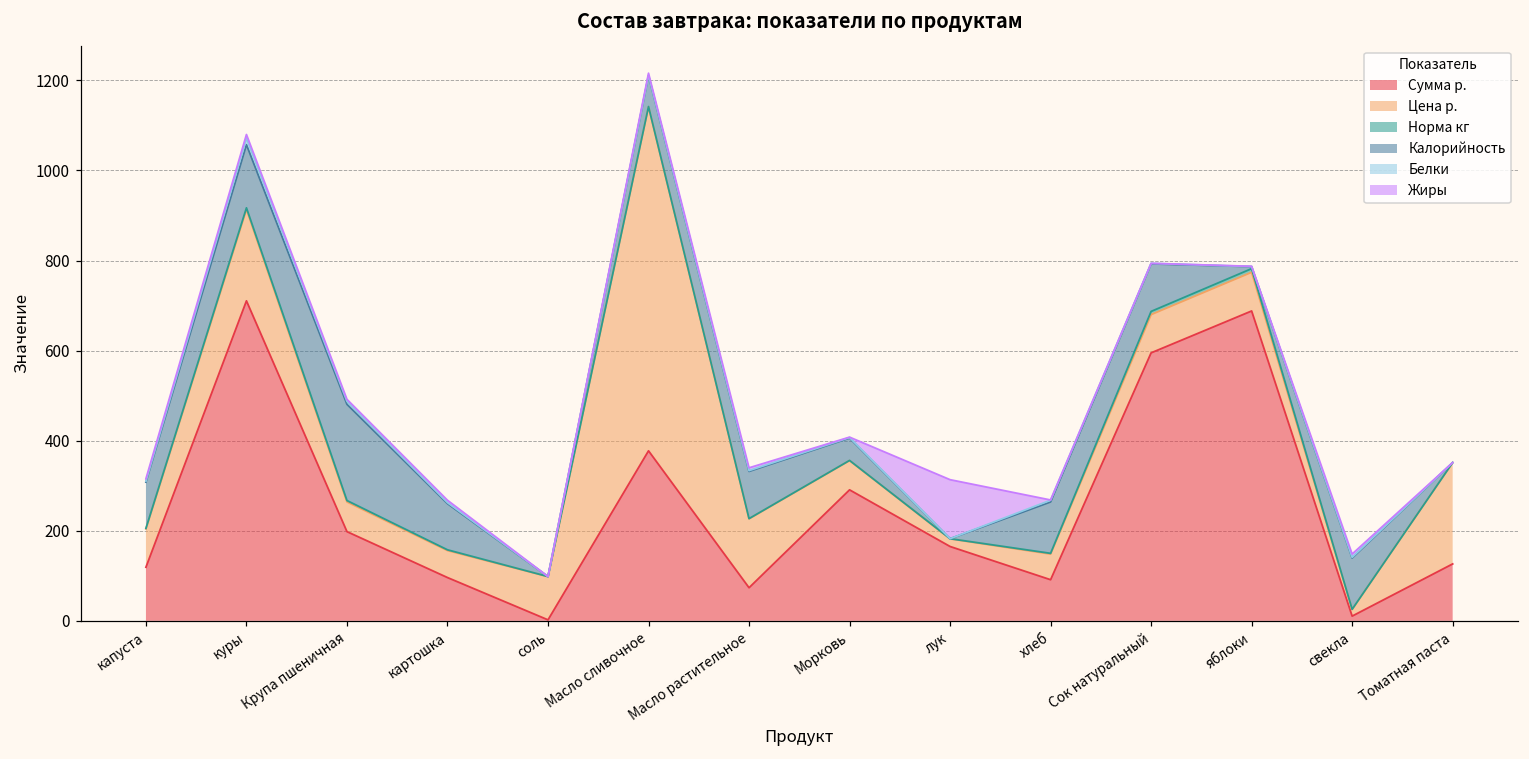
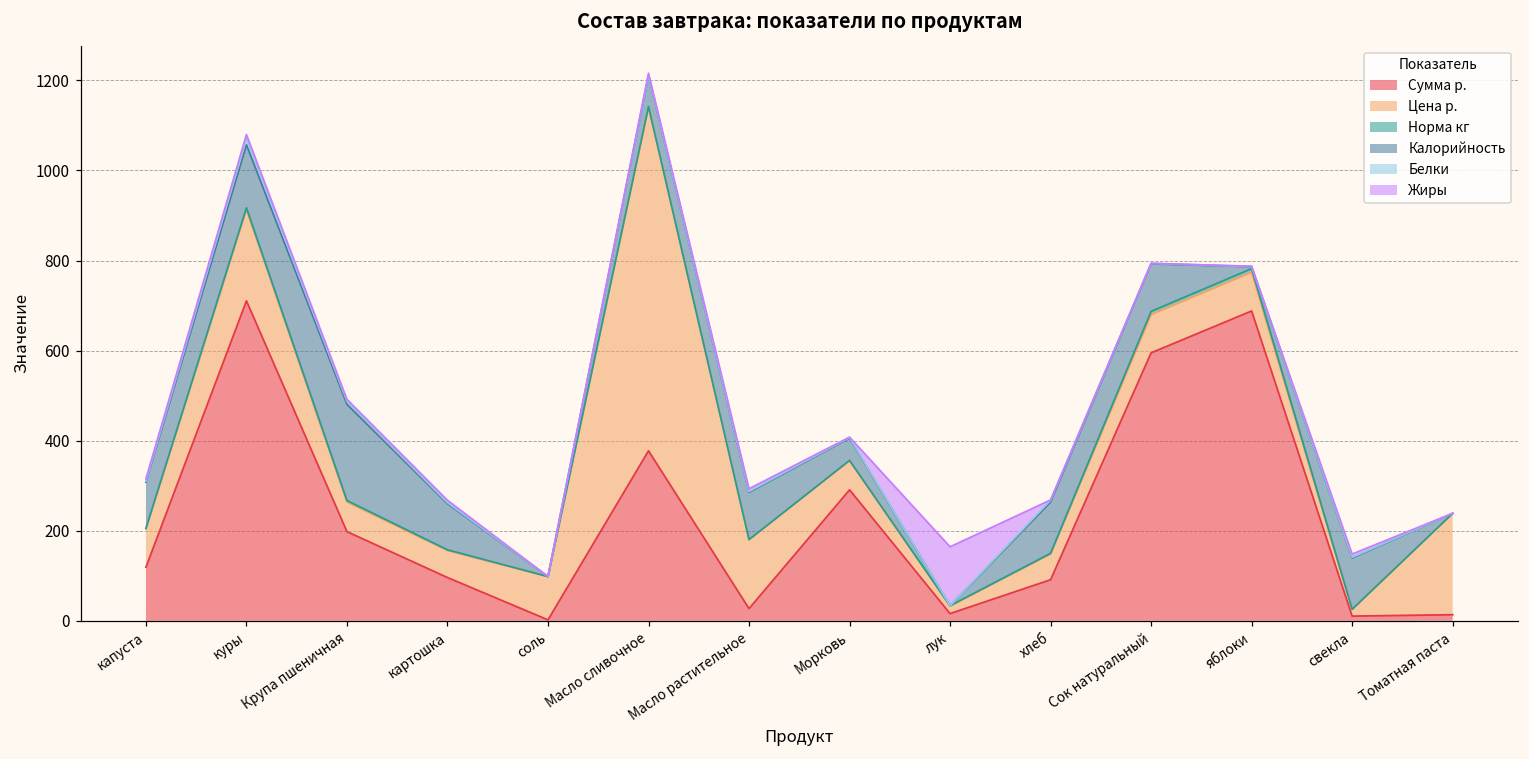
Сумма р., Масло растительное: 70 -> 30
Сумма р., лук: 170 -> 20
Сумма р., Томатная паста: 130 -> 10
